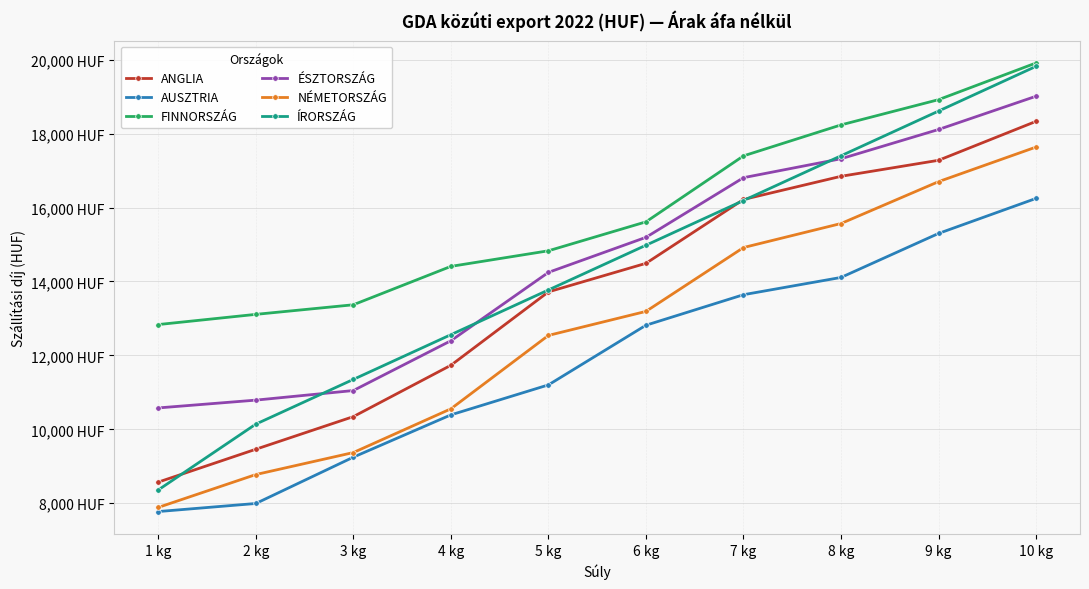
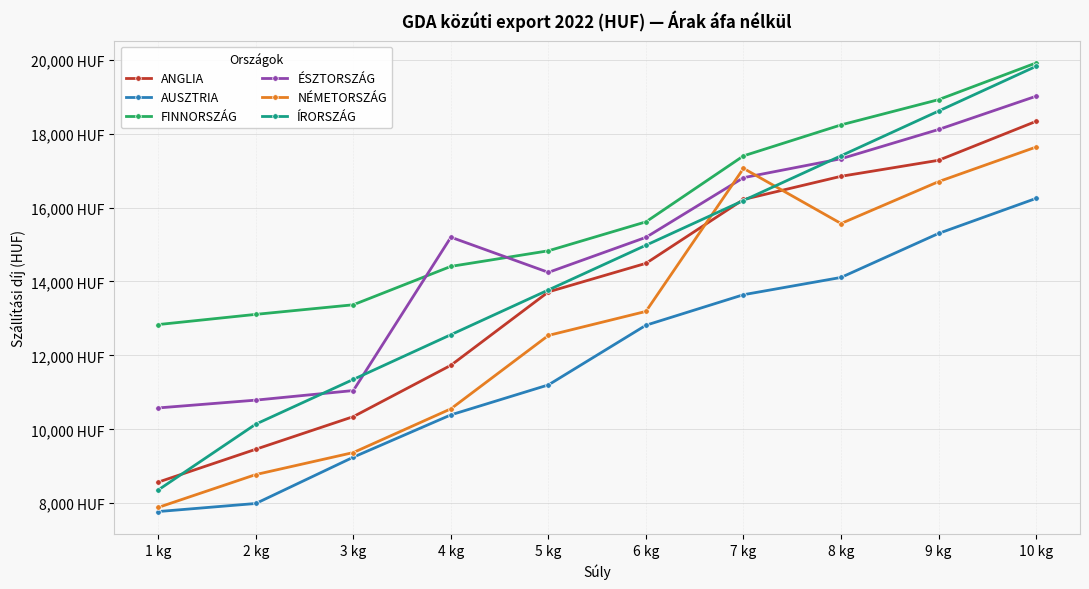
ÉSZTORSZÁG, 4 kg: 12,400 HUF -> 15,200 HUF
NÉMETORSZÁG, 7 kg: 14,900 HUF -> 17,100 HUF
